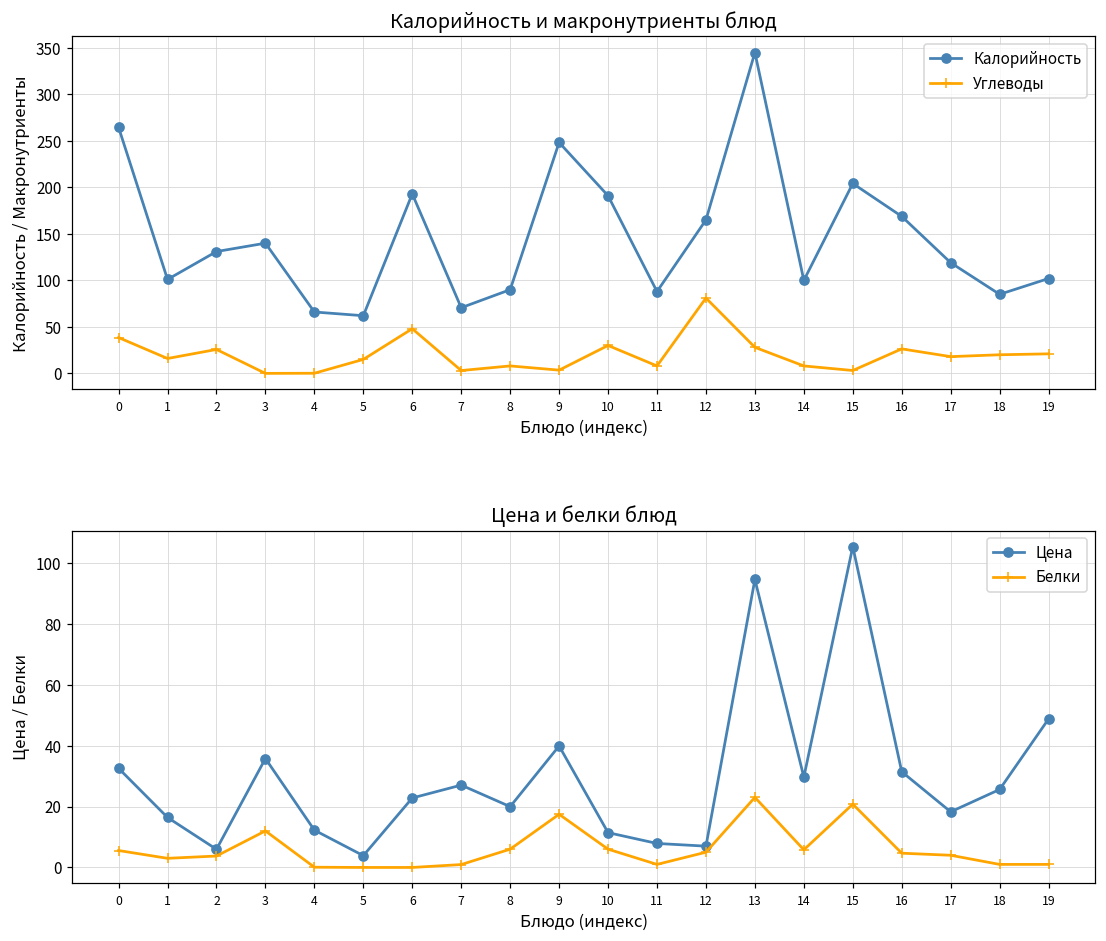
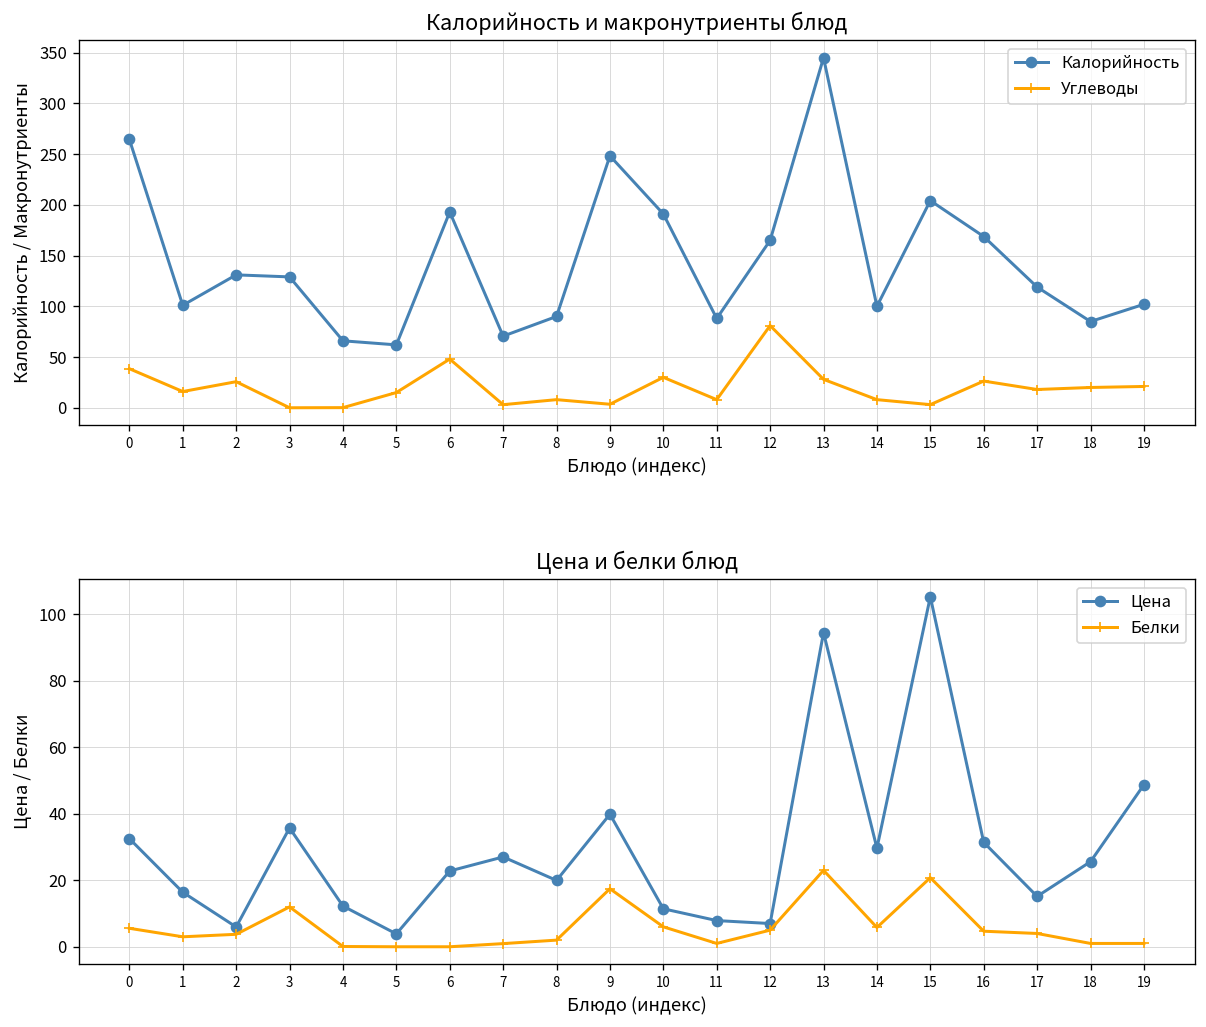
Калорийность и макронутриенты блюд, Калорийность, 3: 140 -> 130
Цена и белки блюд, Белки, 8: 6 -> 2
Цена и белки блюд, Цена, 17: 18 -> 15
